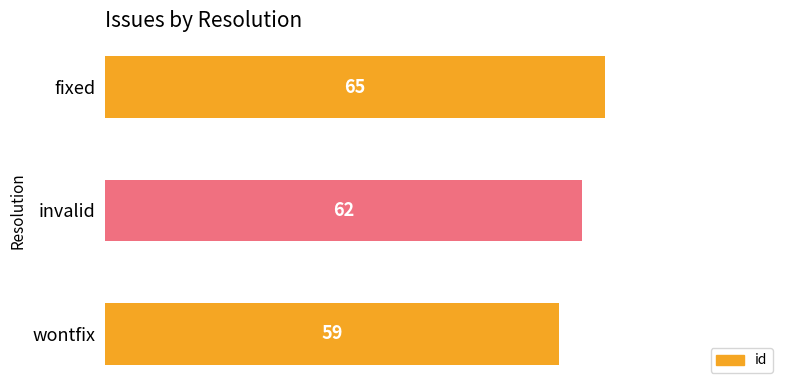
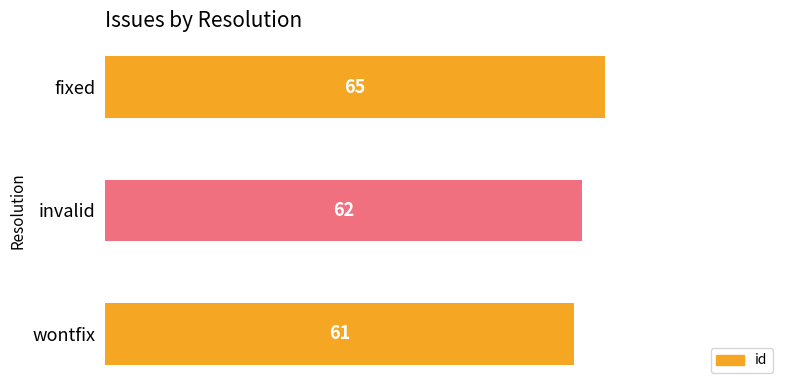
wontfix: 59 -> 61
